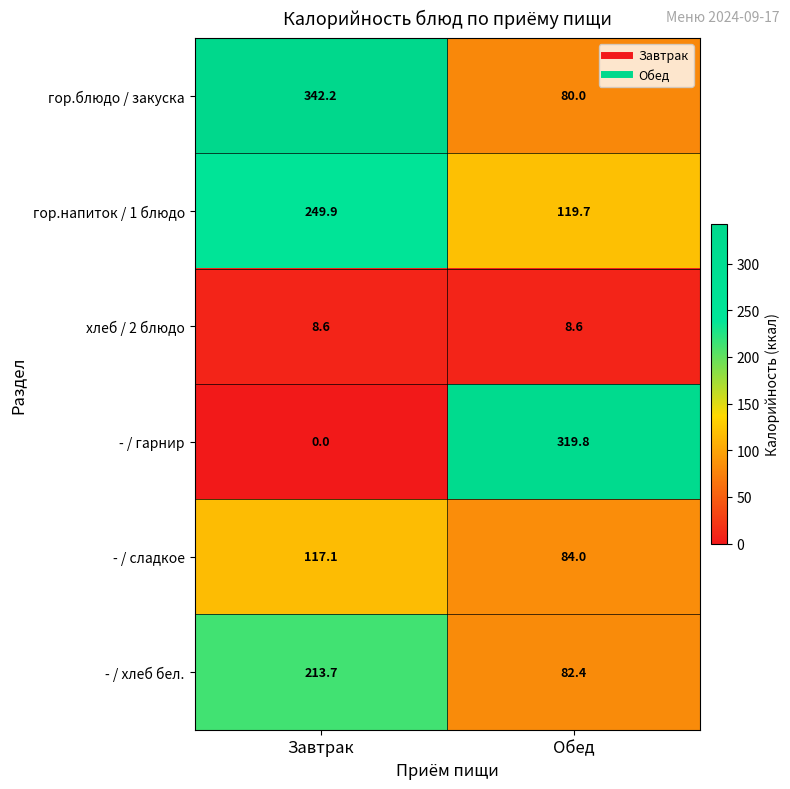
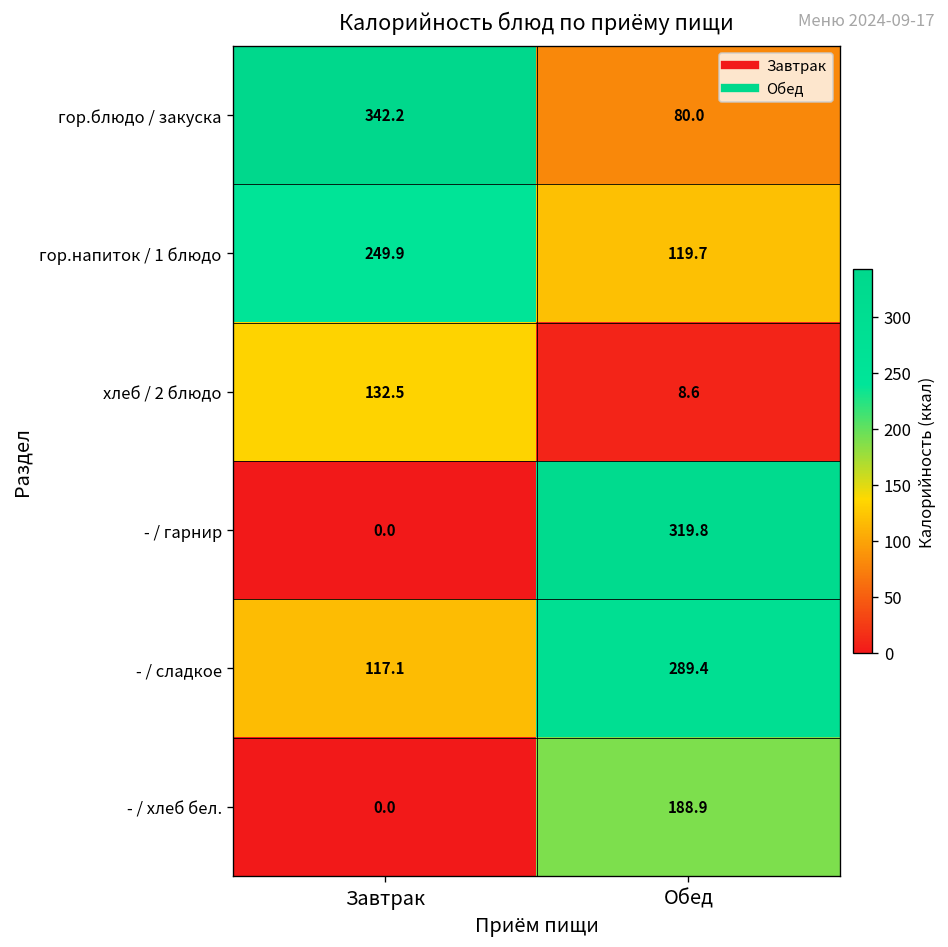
хлеб / 2 блюдо, Завтрак: 8.6 -> 132.5
- / сладкое, Обед: 84.0 -> 289.4
- / хлеб бел., Завтрак: 213.7 -> 0.0
- / хлеб бел., Обед: 82.4 -> 188.9
